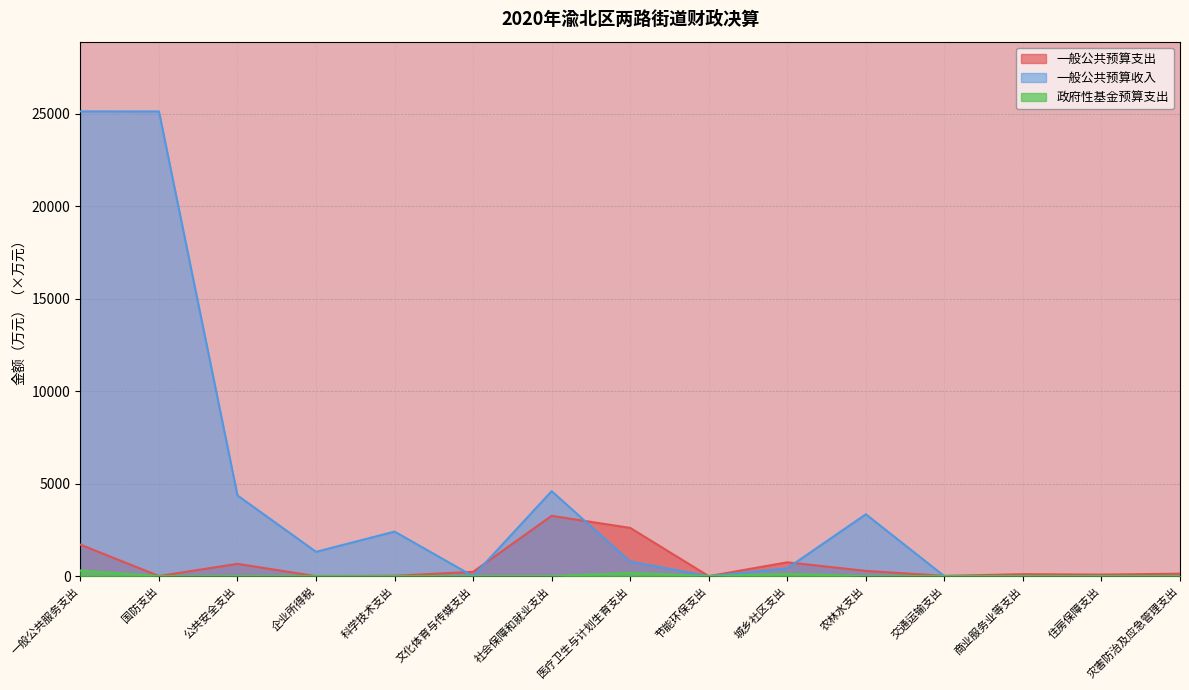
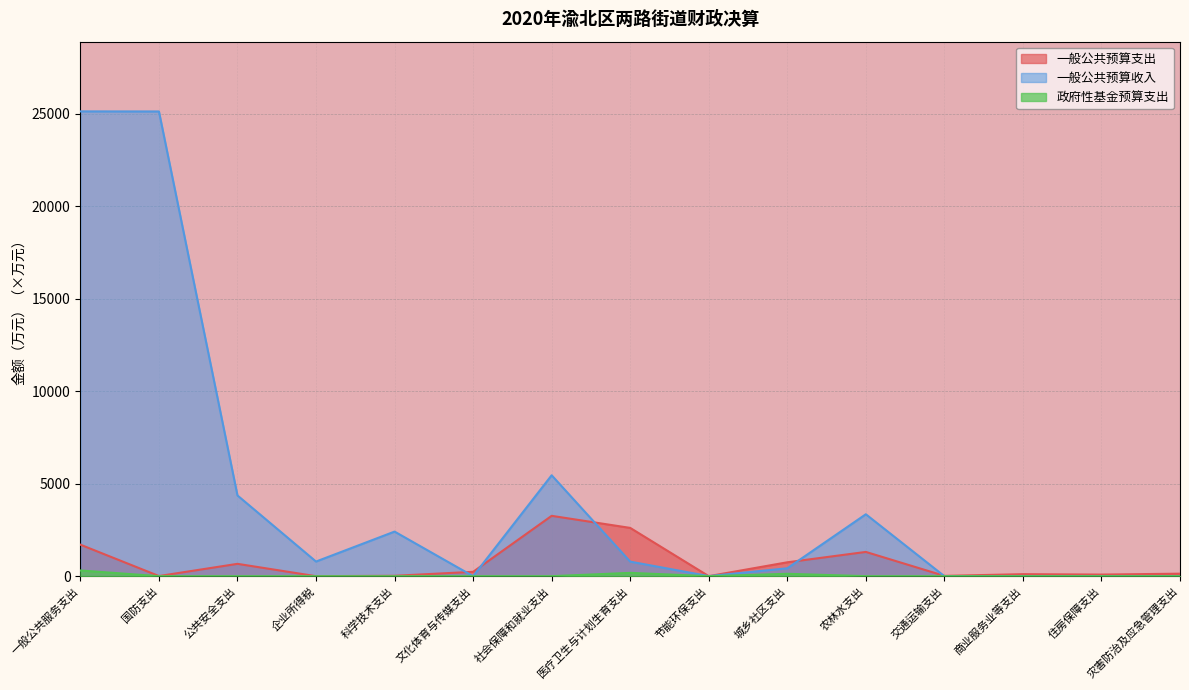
一般公共预算收入, 企业所得税: 1300 -> 800
一般公共预算收入, 社会保障和就业支出: 4600 -> 5500
一般公共预算支出, 农林水支出: 300 -> 1300
